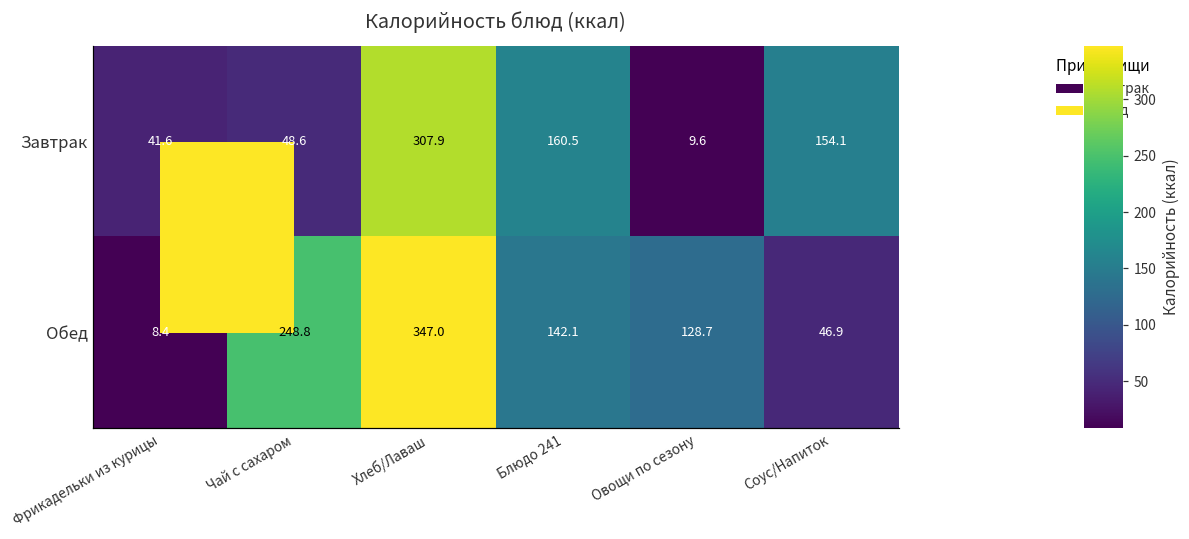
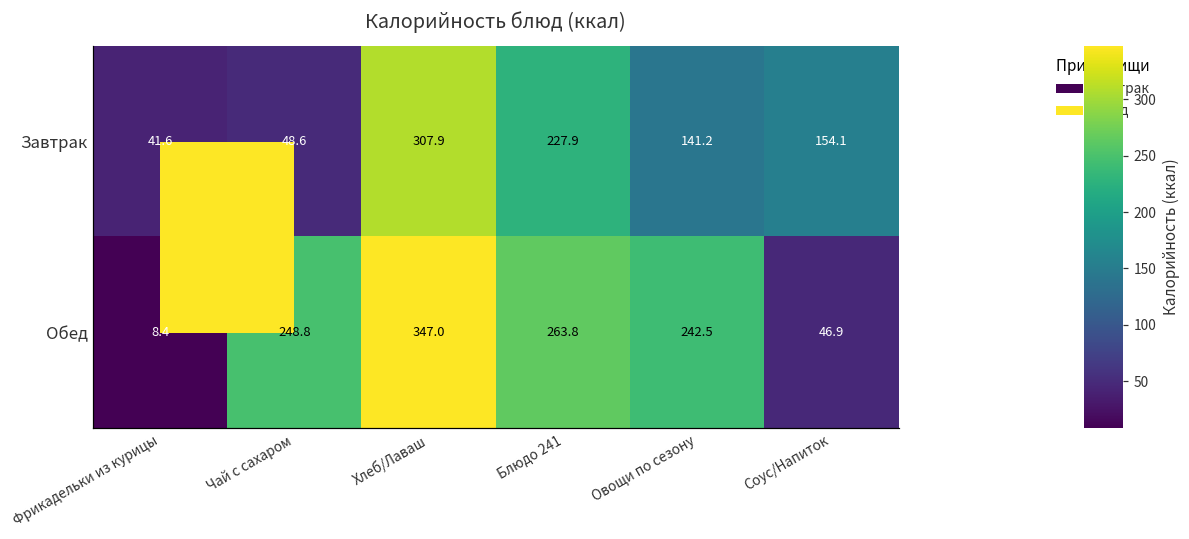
Завтрак, Блюдо 241: 160.5 -> 227.9
Завтрак, Овощи по сезону: 9.6 -> 141.2
Обед, Блюдо 241: 142.1 -> 263.8
Обед, Овощи по сезону: 128.7 -> 242.5
